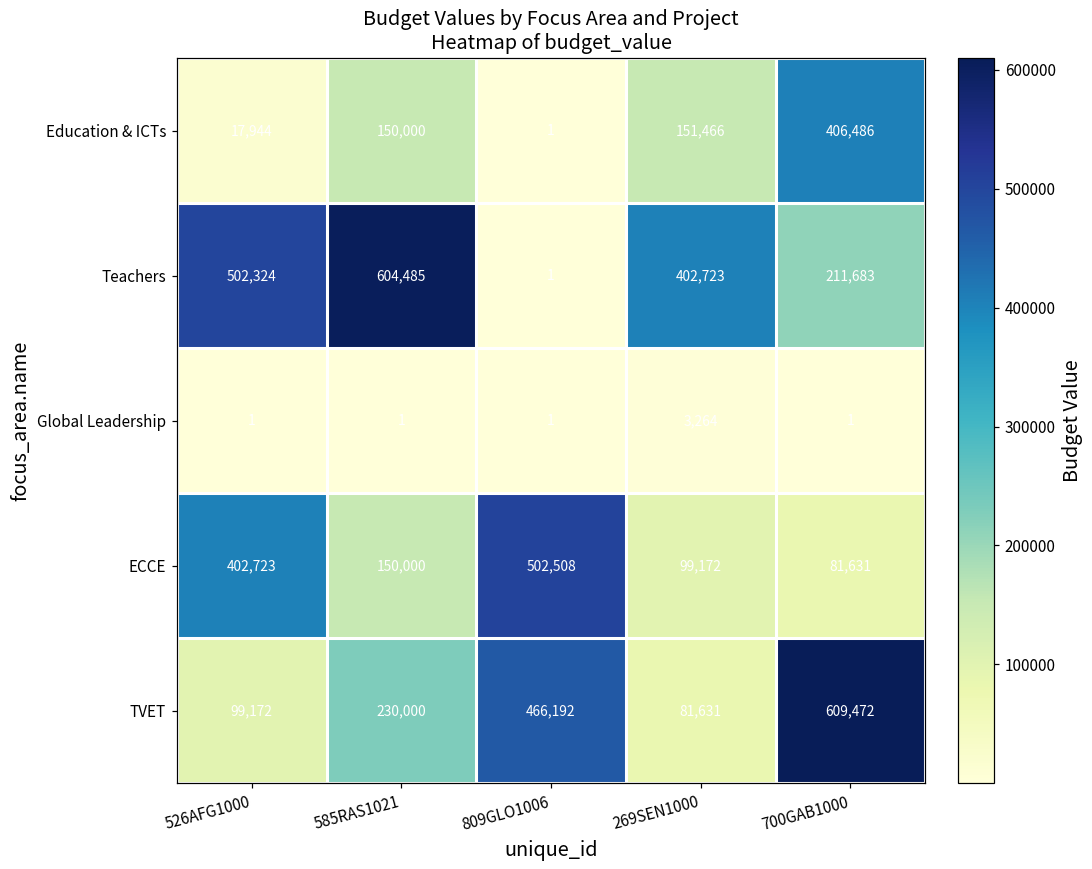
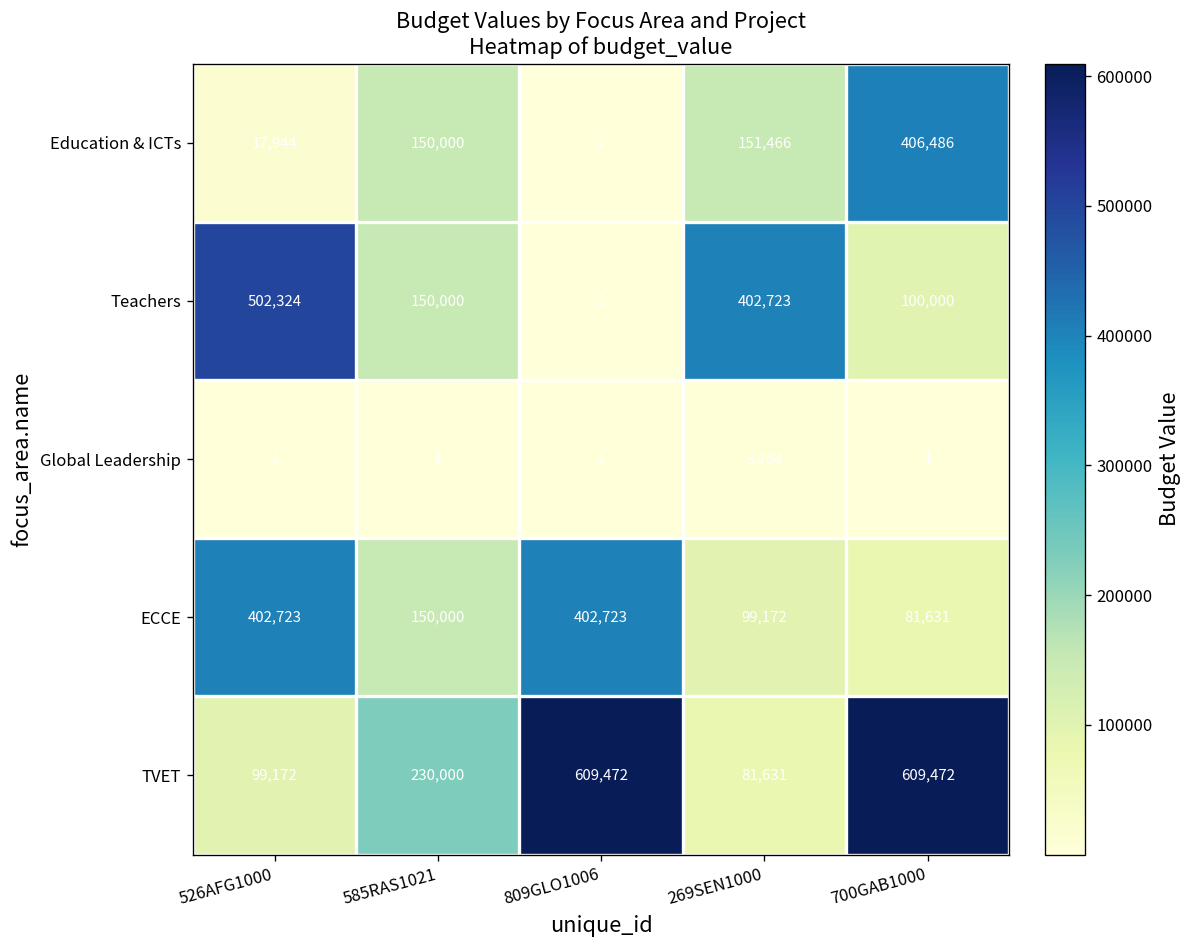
Teachers, 585RAS1021: 604,485 -> 150,000
Teachers, 700GAB1000: 211,683 -> 100,000
ECCE, 809GLO1006: 502,508 -> 402,723
TVET, 809GLO1006: 466,192 -> 609,472
